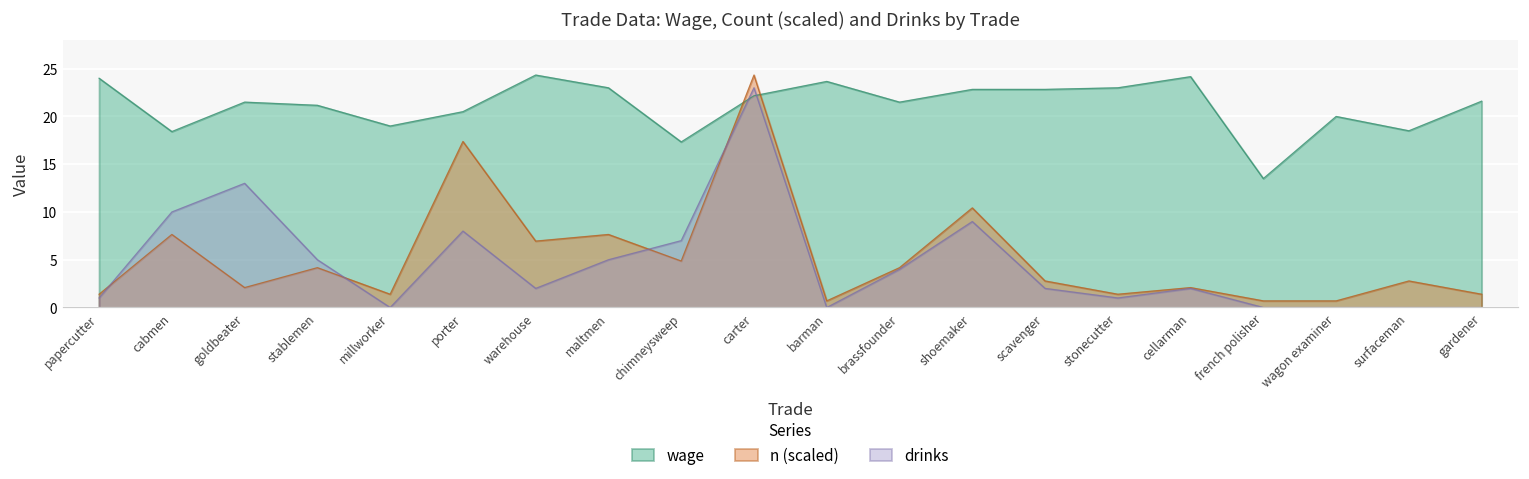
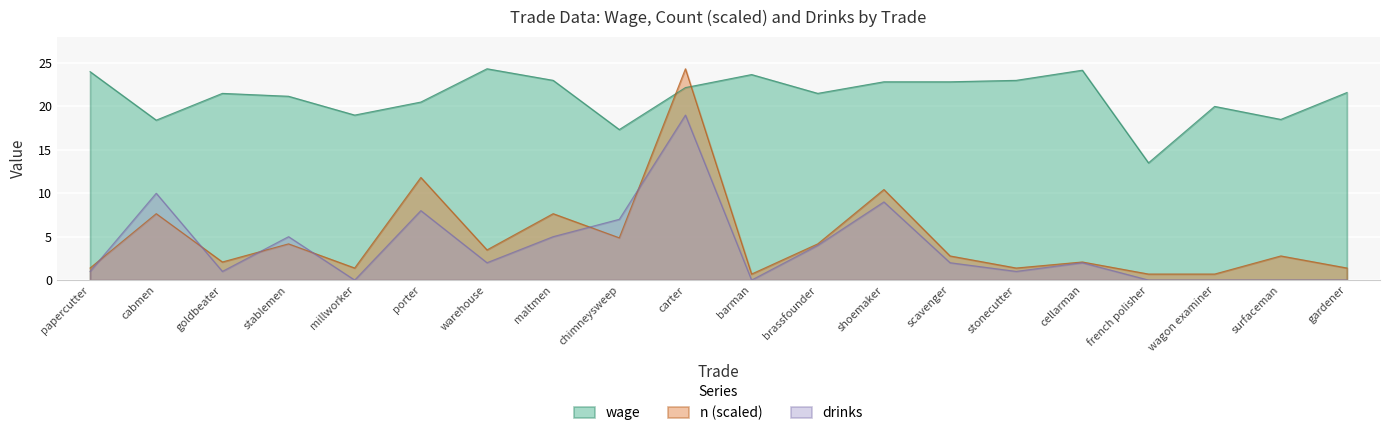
drinks, goldbeater: 13 -> 1
n (scaled), porter: 17 -> 12
n (scaled), warehouse: 7 -> 3
drinks, carter: 23 -> 19
